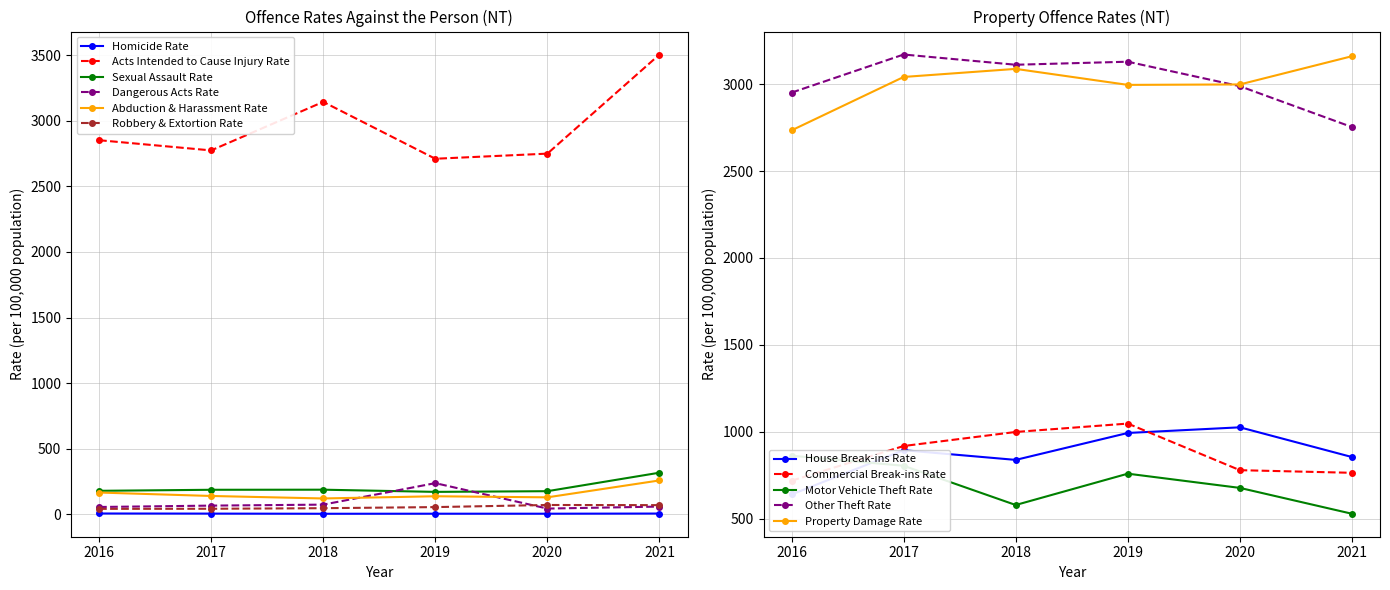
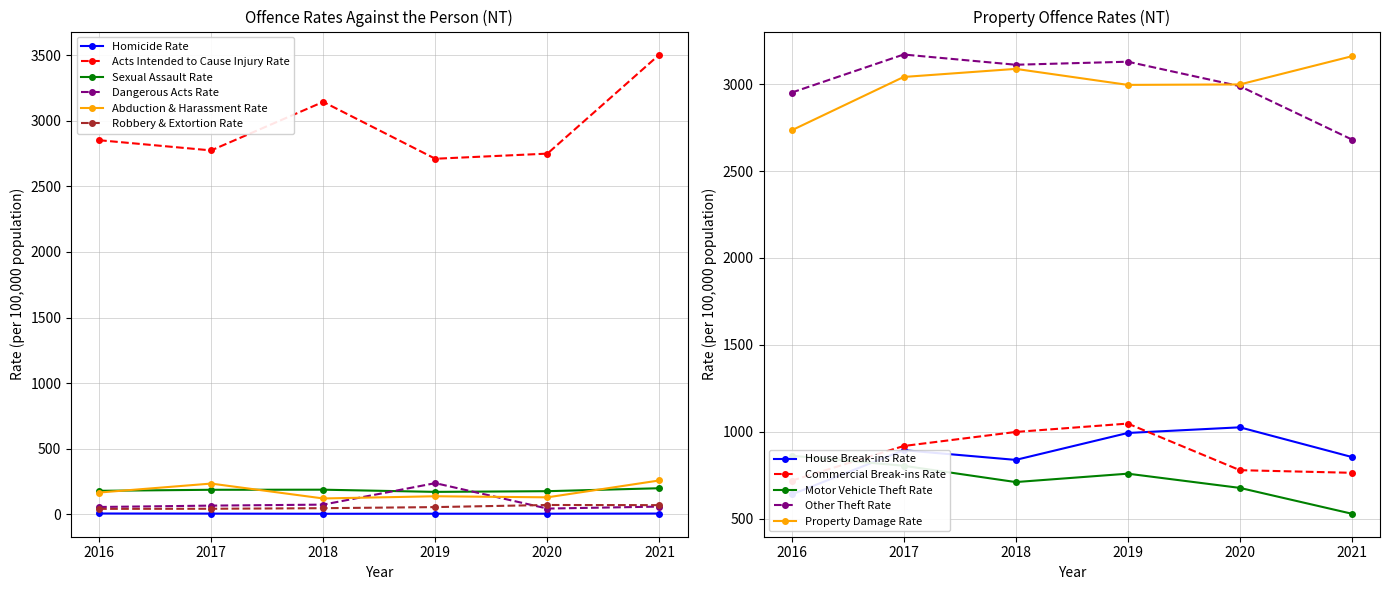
Offence Rates Against the Person (NT), Abduction & Harassment Rate, 2017: 140 -> 230
Offence Rates Against the Person (NT), Sexual Assault Rate, 2021: 320 -> 200
Property Offence Rates (NT), Motor Vehicle Theft Rate, 2018: 580 -> 710
Property Offence Rates (NT), Other Theft Rate, 2021: 2750 -> 2680
